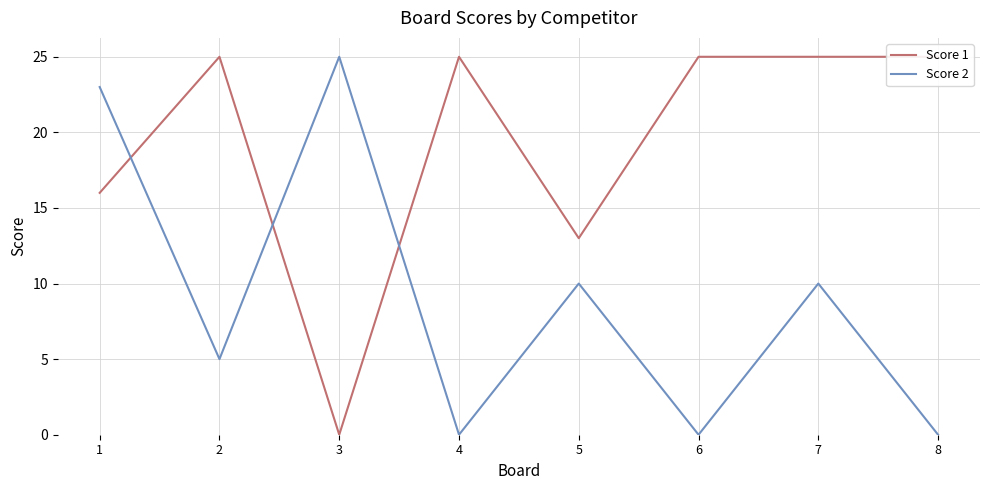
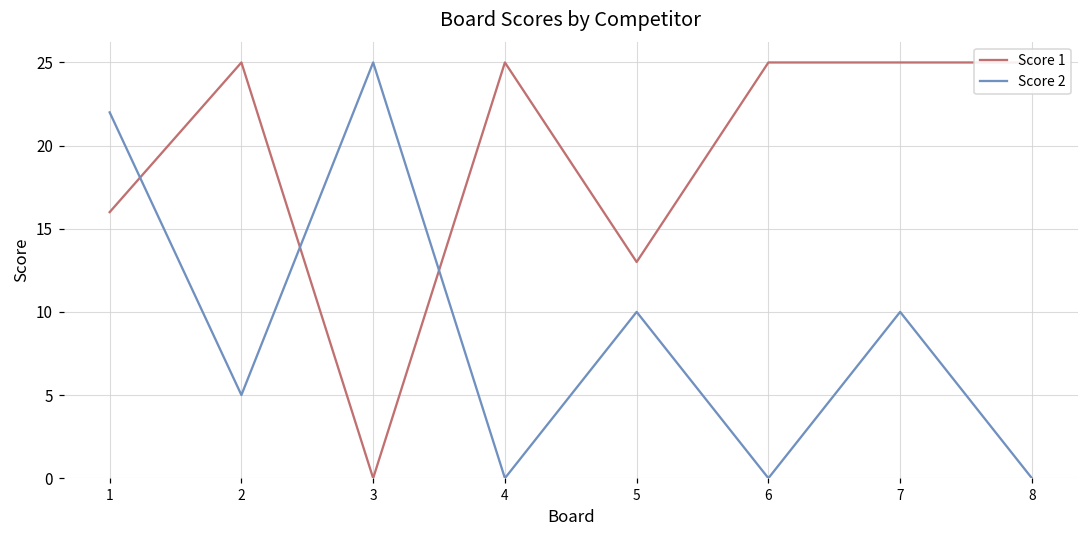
Score 2, 1: 23 -> 22
